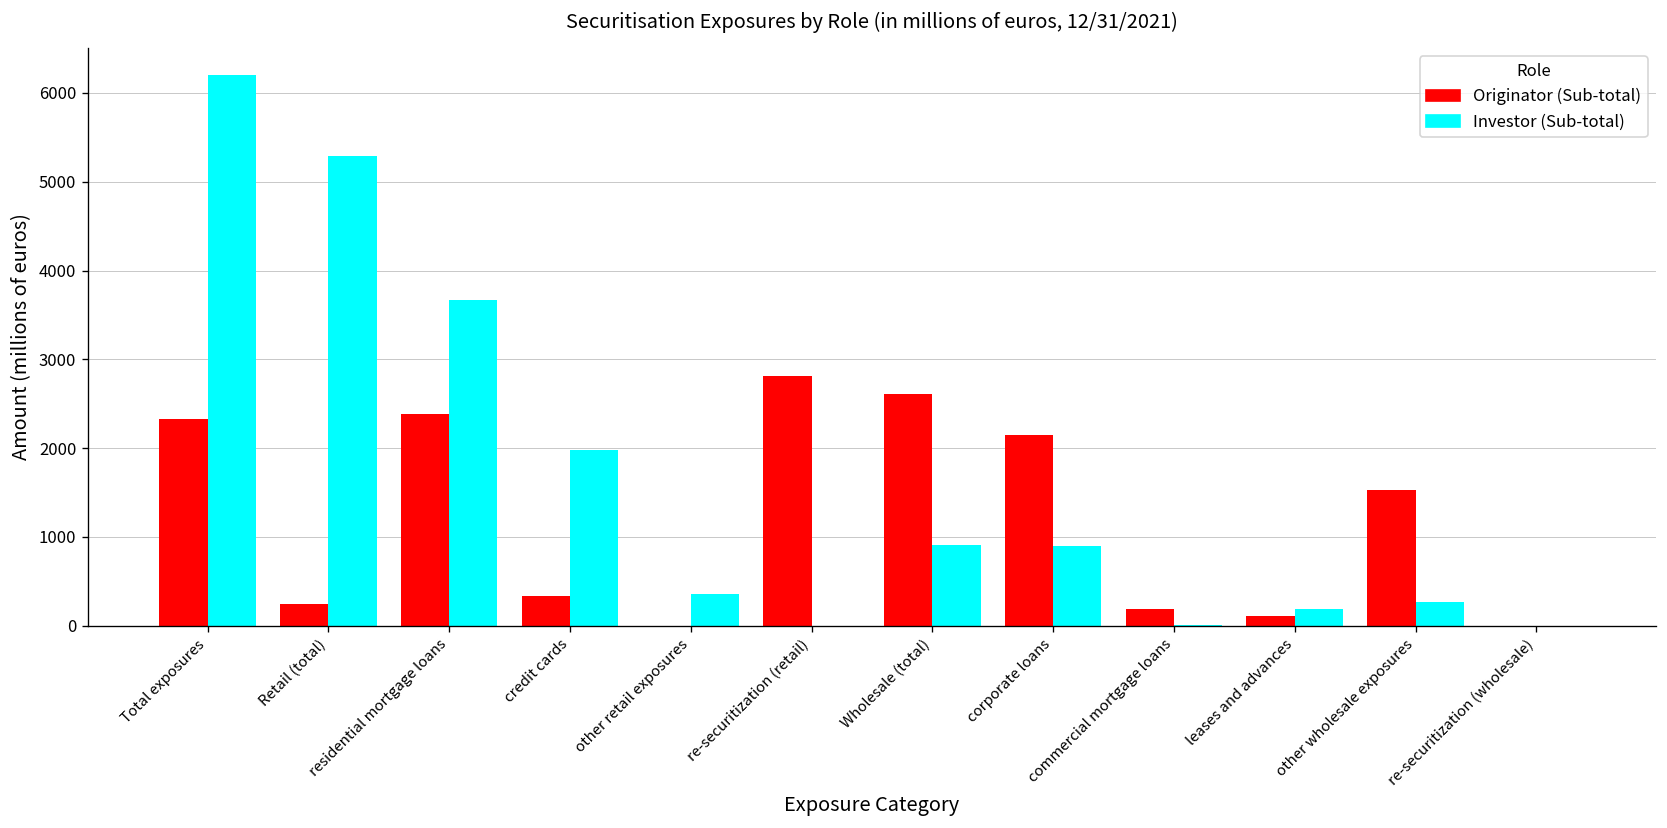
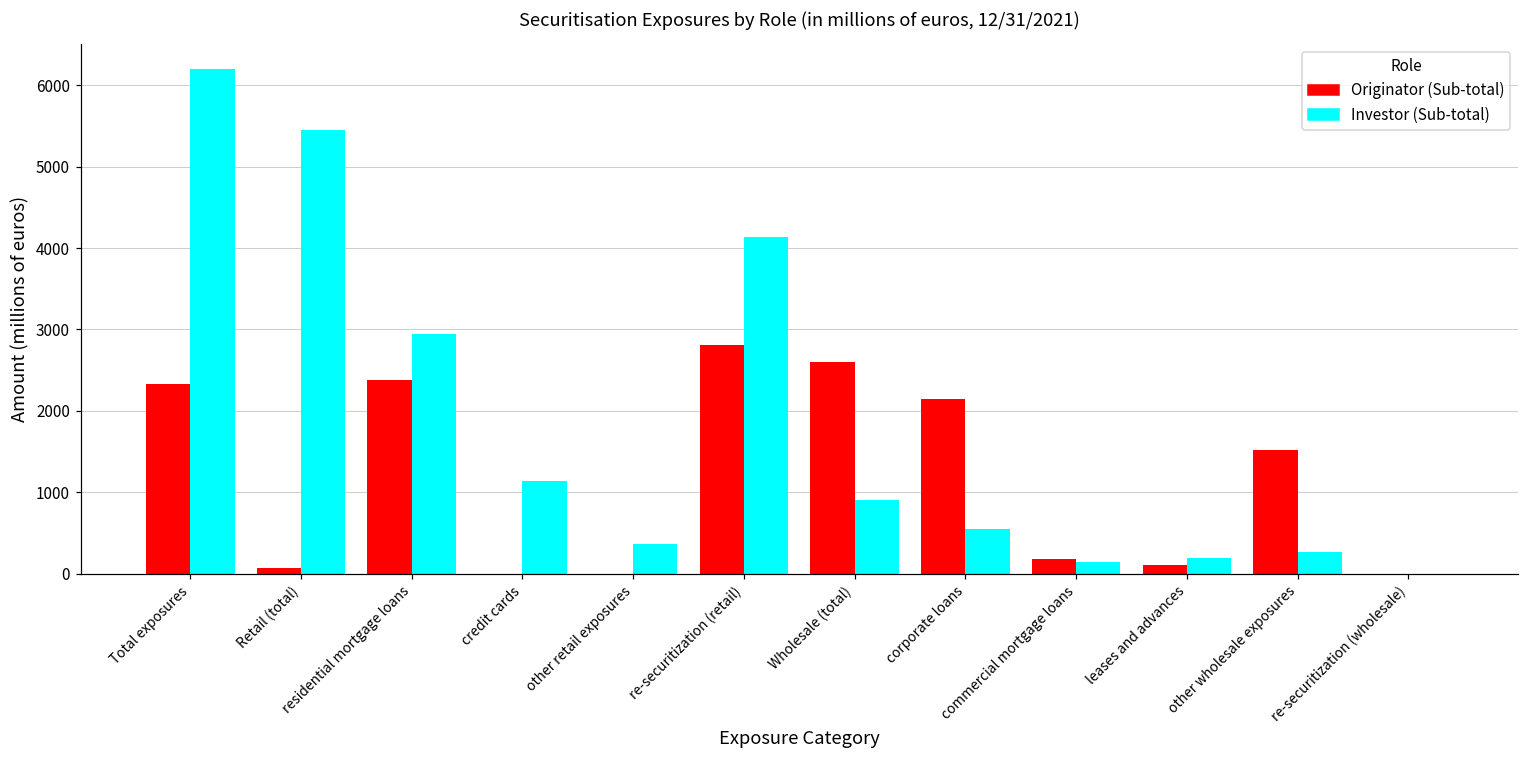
Originator (Sub-total), Retail (total): 200 -> 100
Investor (Sub-total), Retail (total): 5300 -> 5400
Investor (Sub-total), residential mortgage loans: 3700 -> 3000
Originator (Sub-total), credit cards: 300 -> 0
Investor (Sub-total), credit cards: 2000 -> 1100
Investor (Sub-total), re-securitization (retail): 0 -> 4100
Investor (Sub-total), corporate loans: 900 -> 500
Investor (Sub-total), commercial mortgage loans: 0 -> 100
